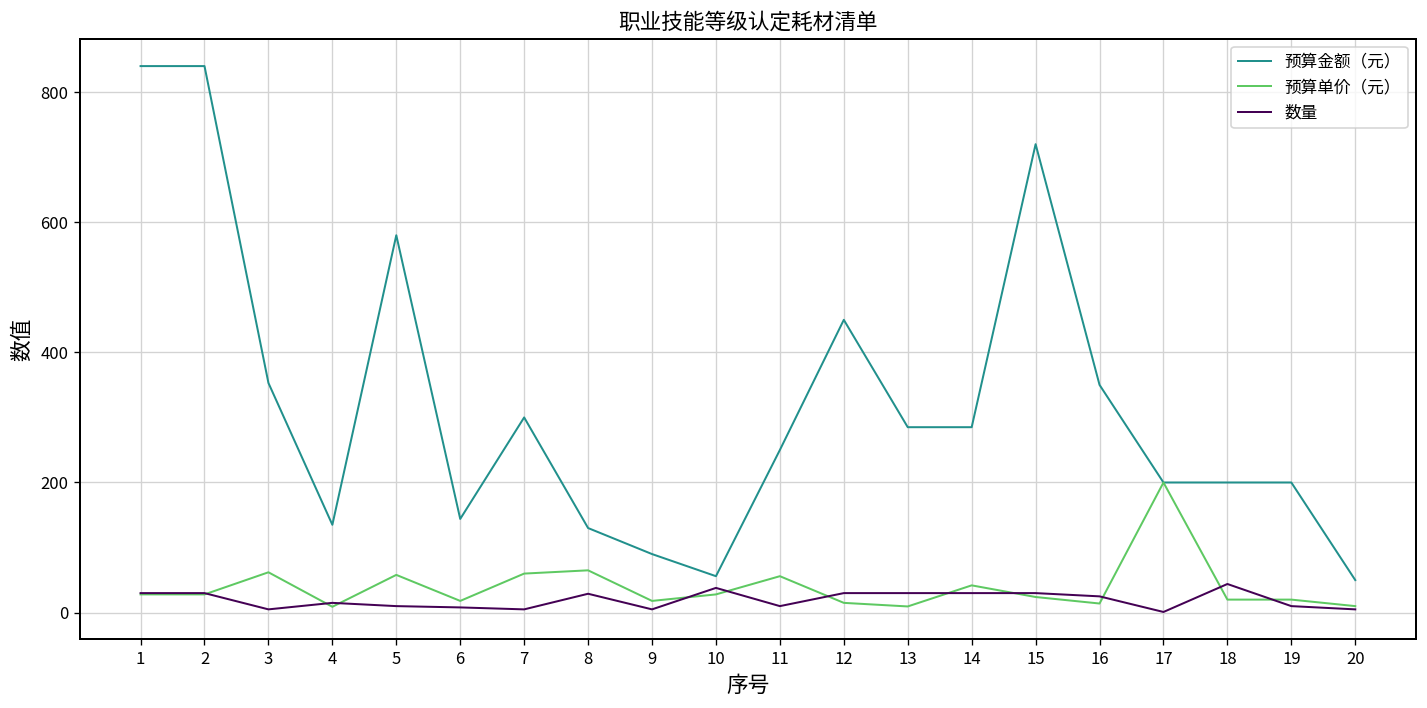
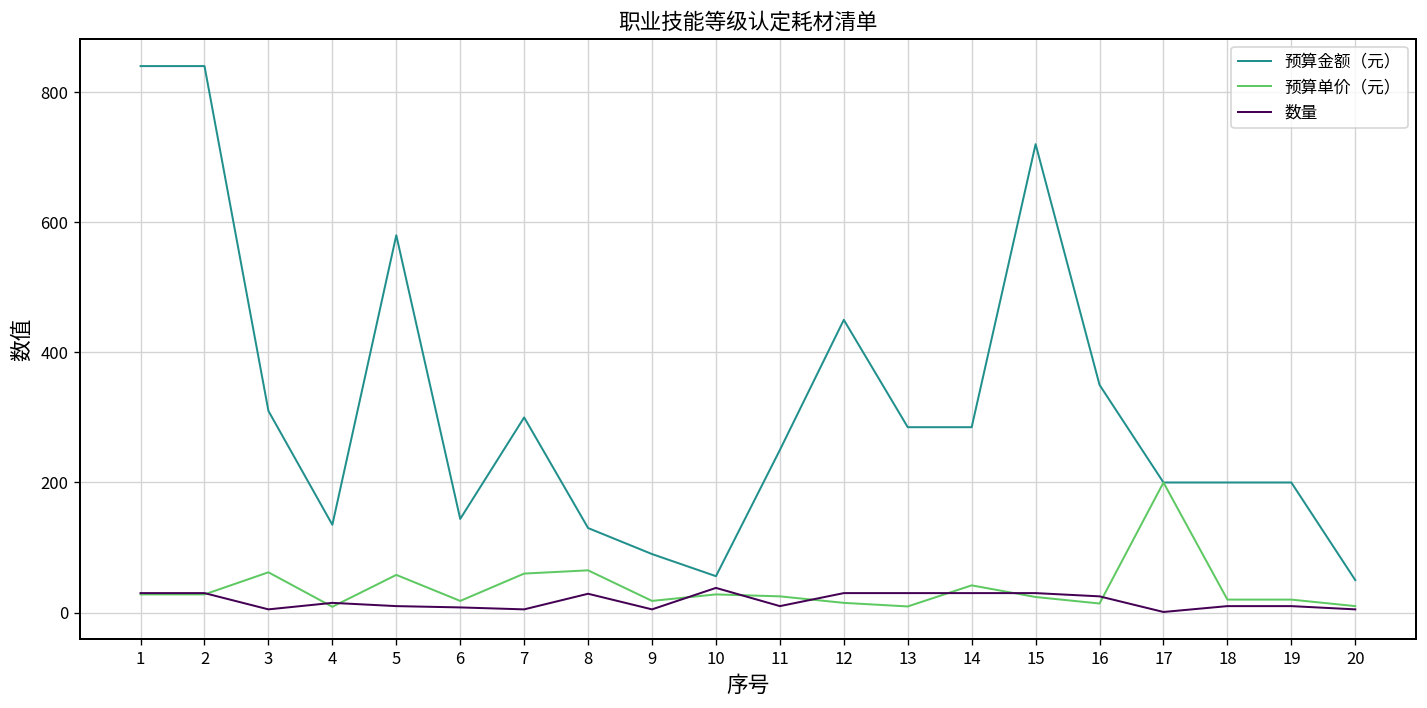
预算金额（元）, 3: 350 -> 310
预算单价（元）, 11: 60 -> 30
数量, 18: 40 -> 10
